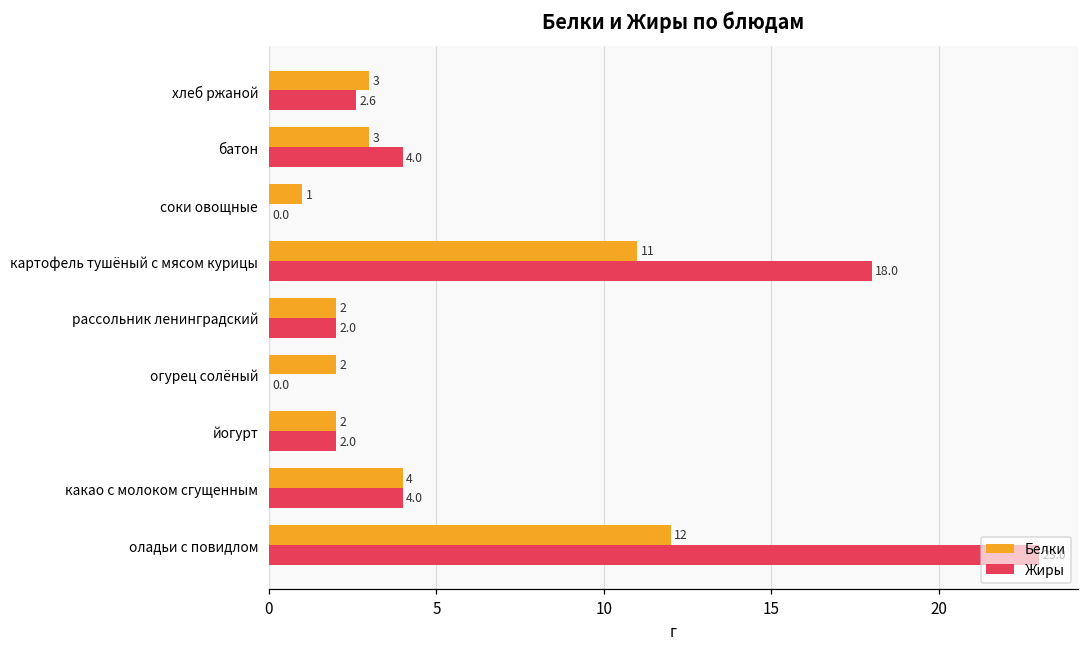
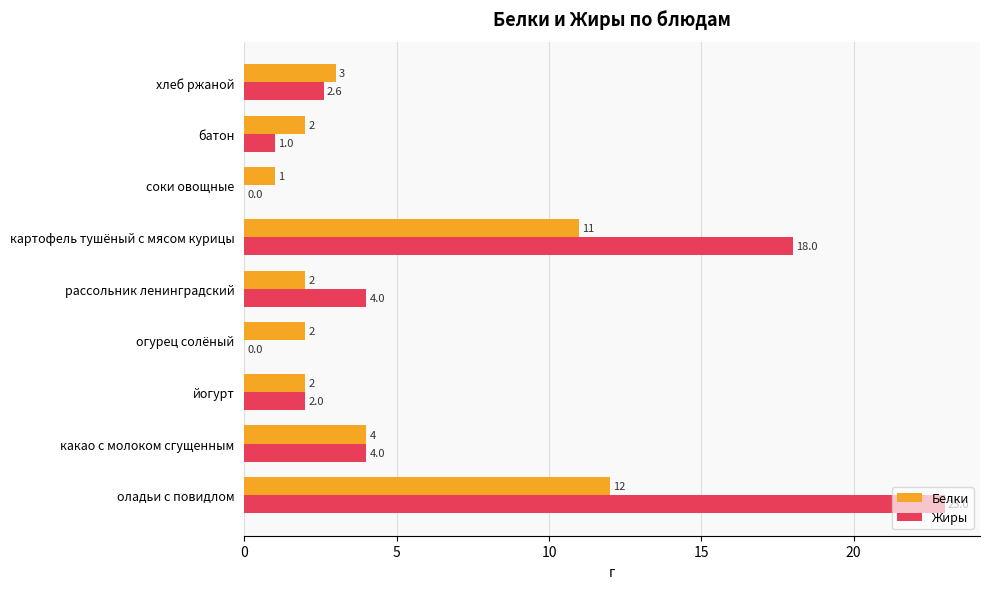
Белки, батон: 3 -> 2
Жиры, батон: 4.0 -> 1.0
Жиры, рассольник ленинградский: 2.0 -> 4.0
